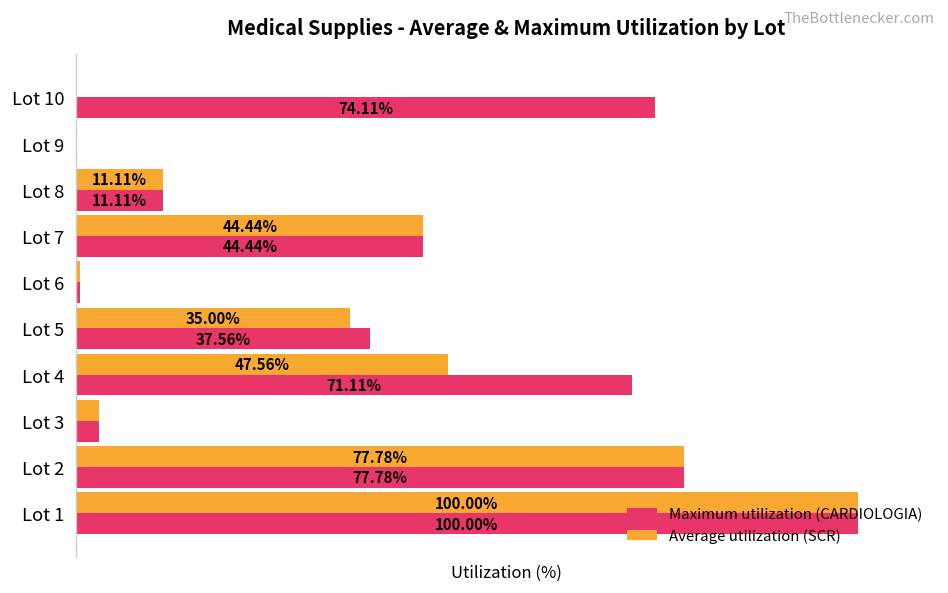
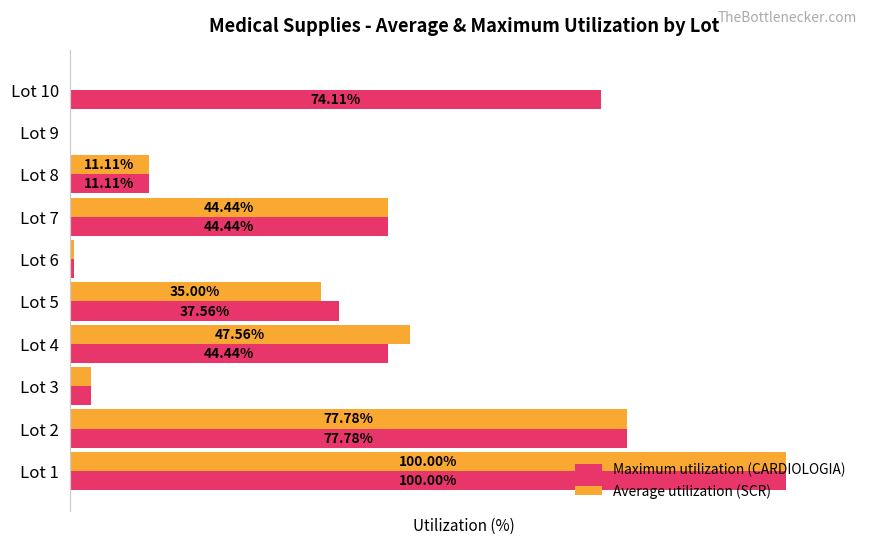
Maximum utilization (CARDIOLOGIA), Lot 4: 71.11% -> 44.44%
